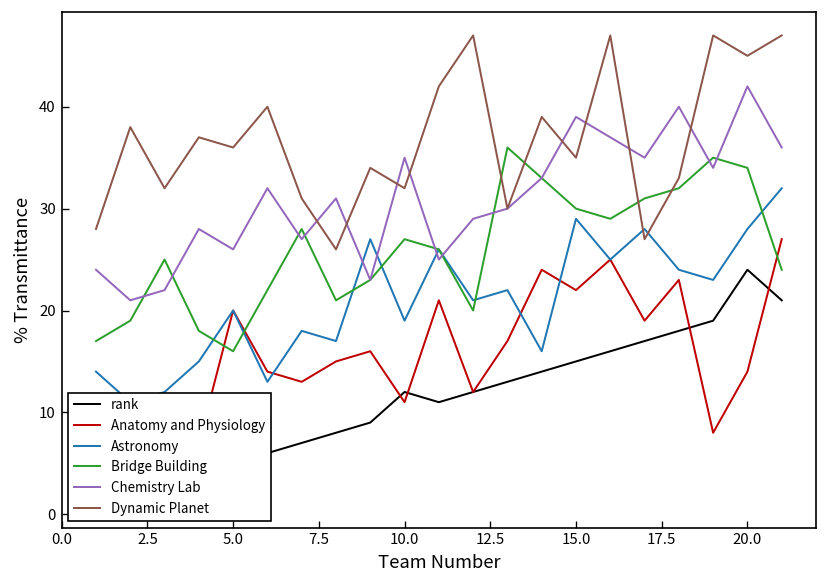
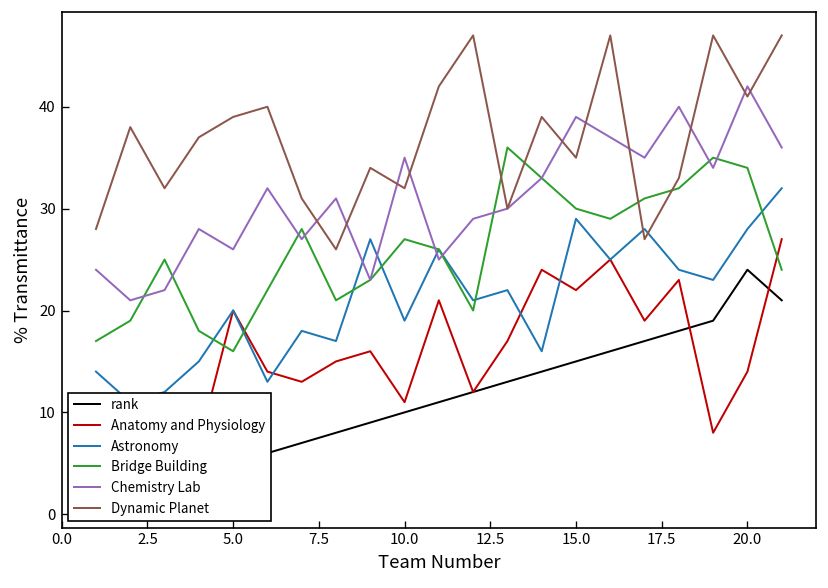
Dynamic Planet, 5.0: 36 -> 39
rank, 10.0: 12 -> 10
Dynamic Planet, 20.0: 45 -> 41
